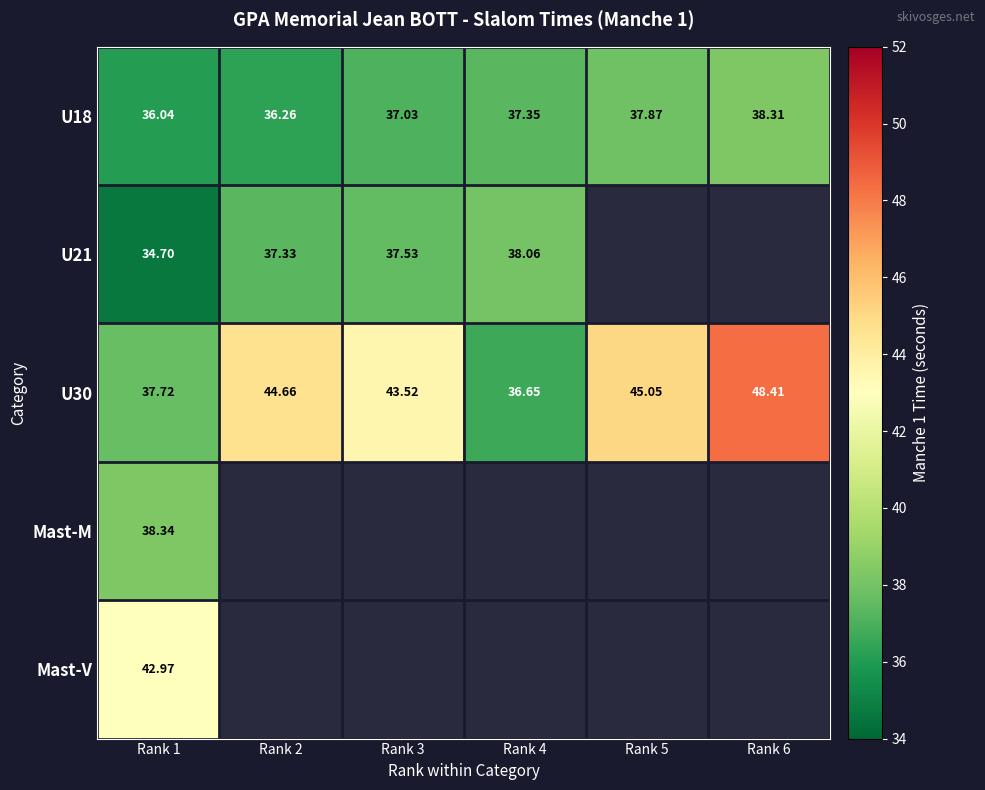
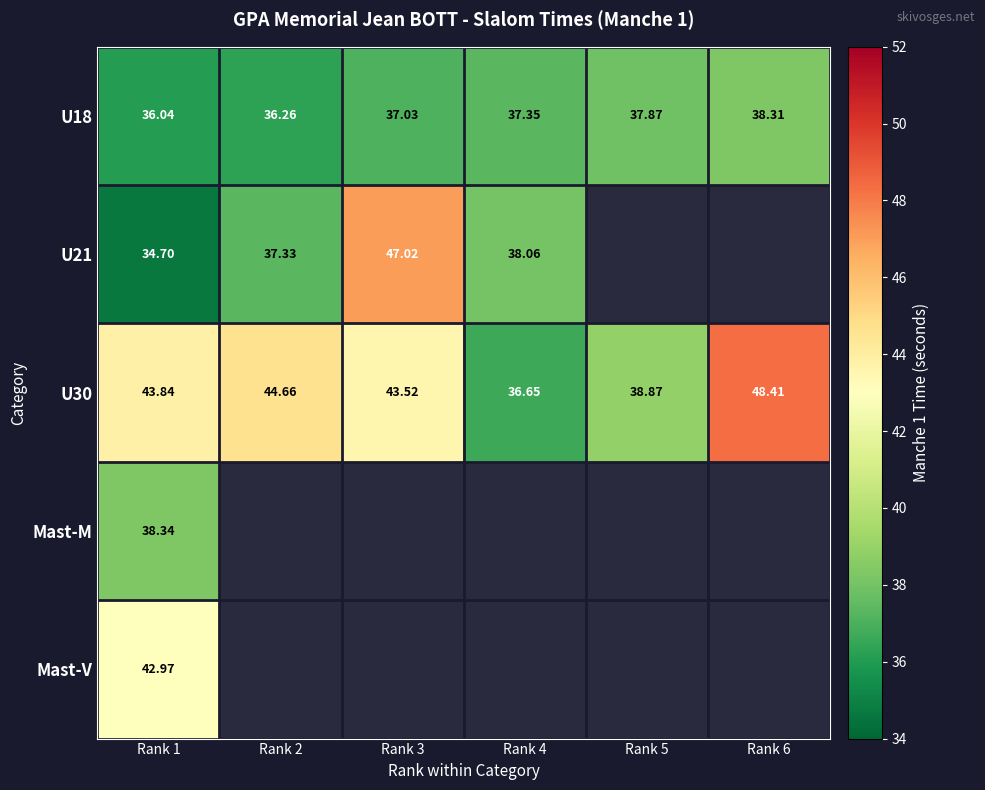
U21, Rank 3: 37.53 -> 47.02
U30, Rank 1: 37.72 -> 43.84
U30, Rank 5: 45.05 -> 38.87
